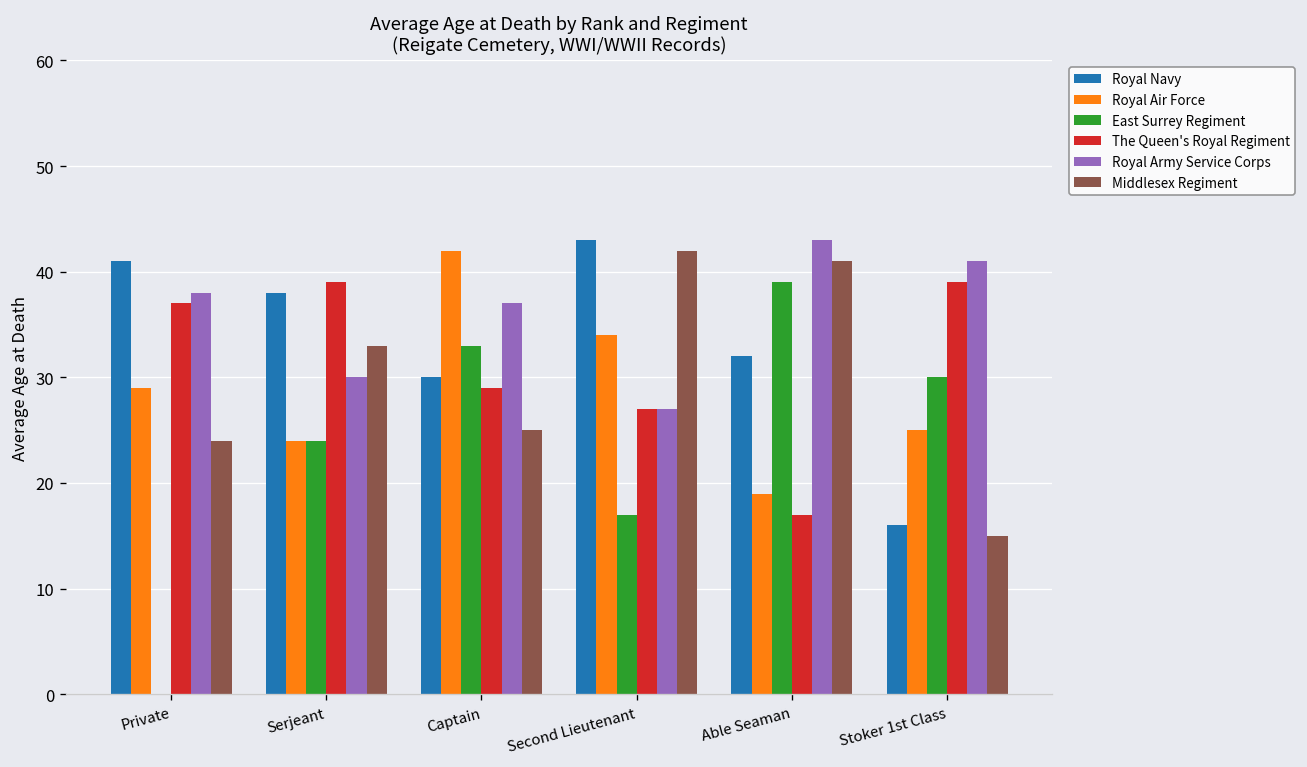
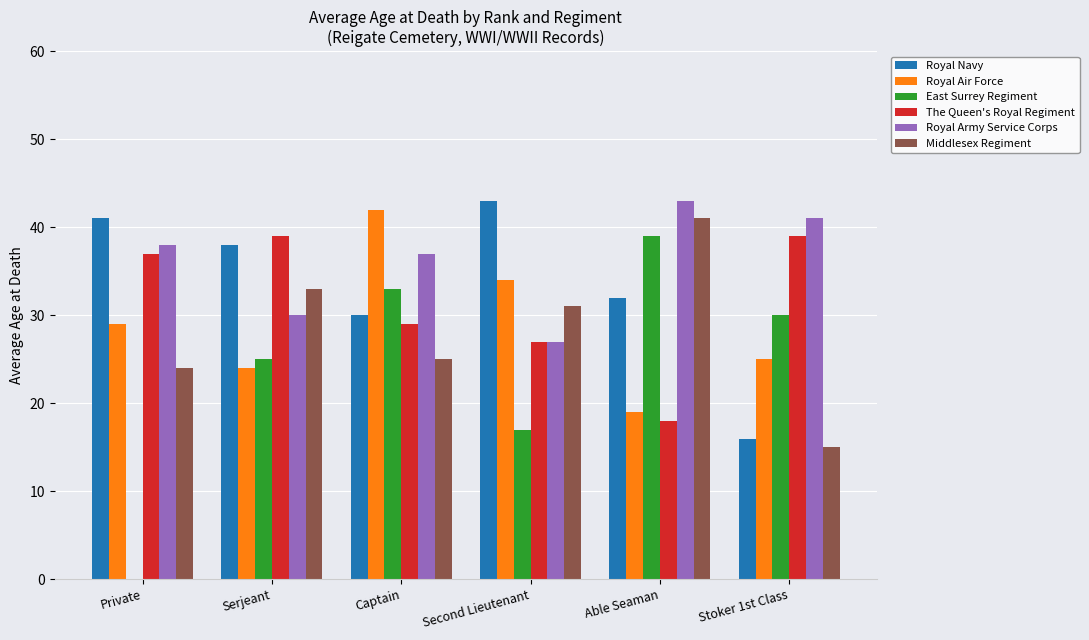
East Surrey Regiment, Serjeant: 24 -> 25
Middlesex Regiment, Second Lieutenant: 42 -> 31
The Queen's Royal Regiment, Able Seaman: 17 -> 18
